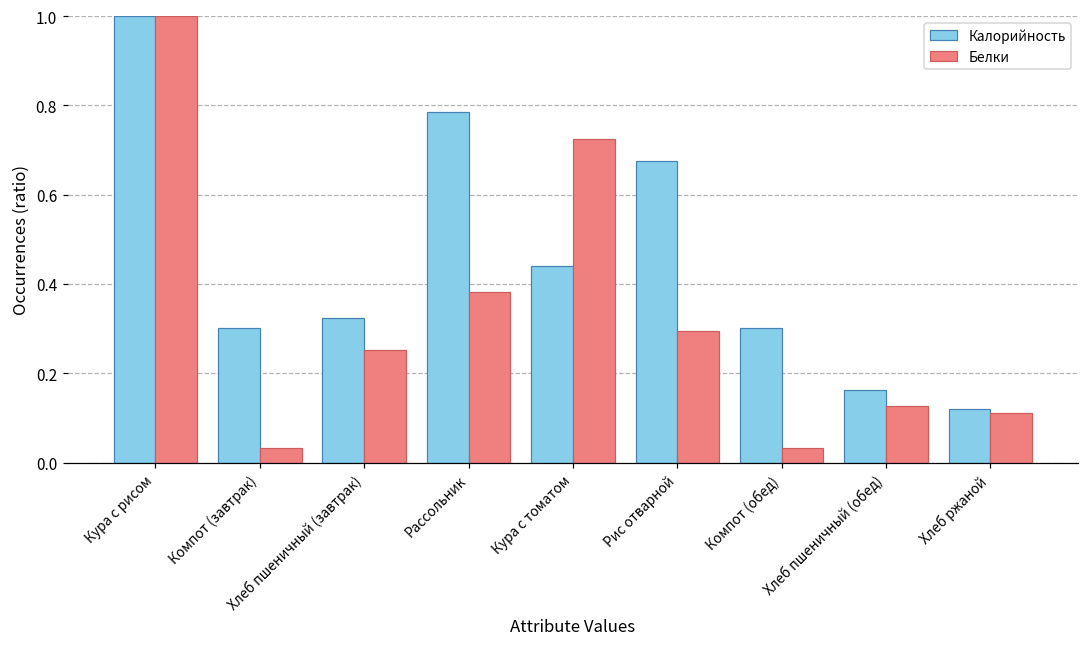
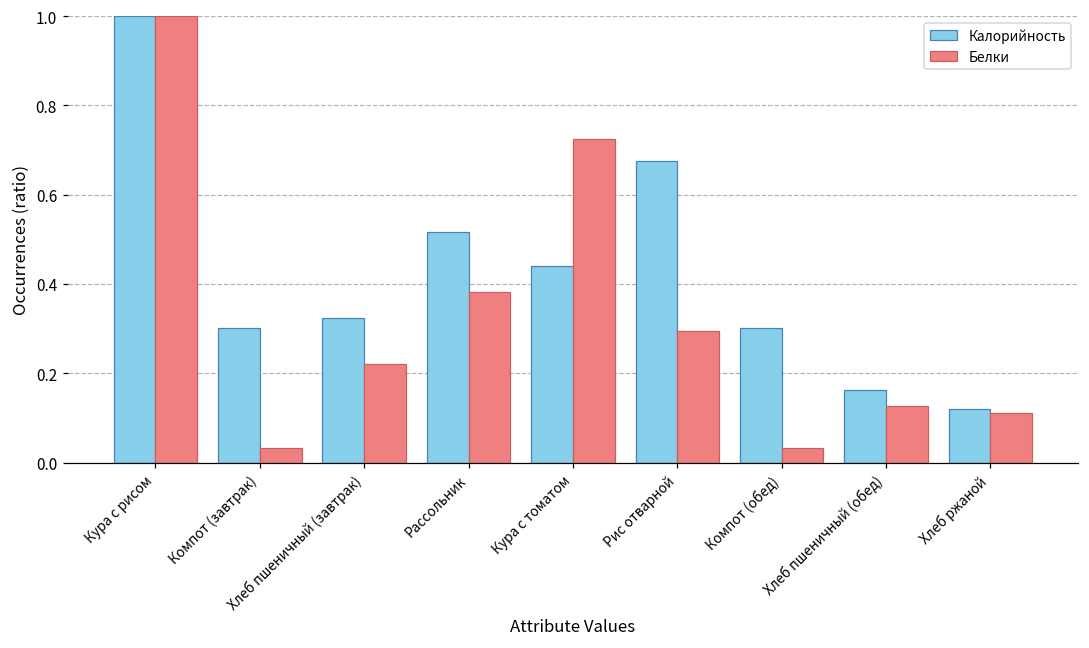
Белки, Хлеб пшеничный (завтрак): 0.25 -> 0.22
Калорийность, Рассольник: 0.79 -> 0.52
